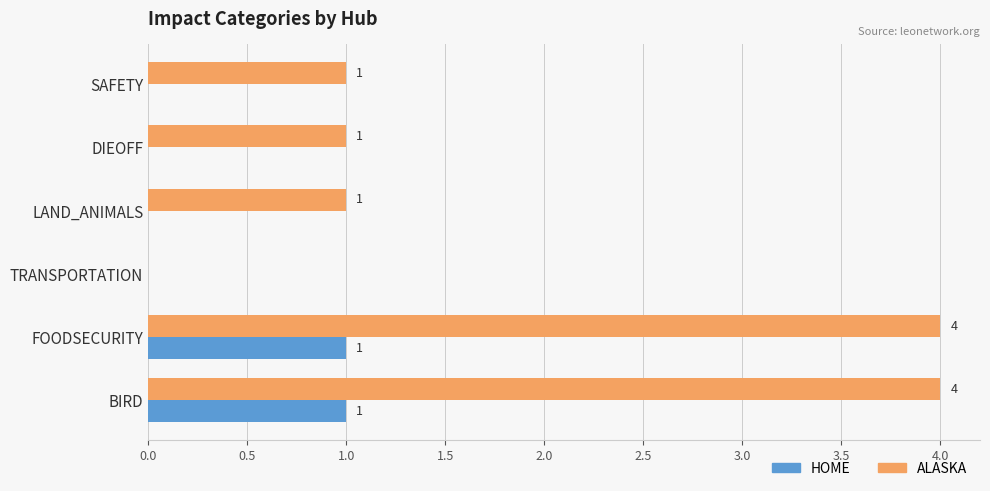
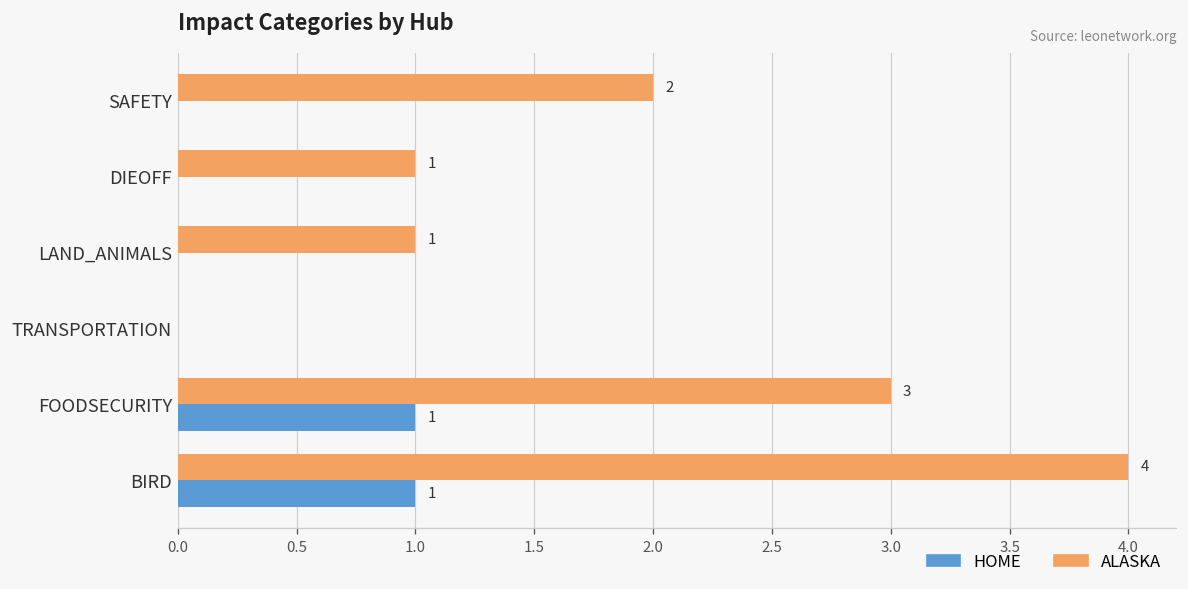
ALASKA, SAFETY: 1 -> 2
ALASKA, FOODSECURITY: 4 -> 3
